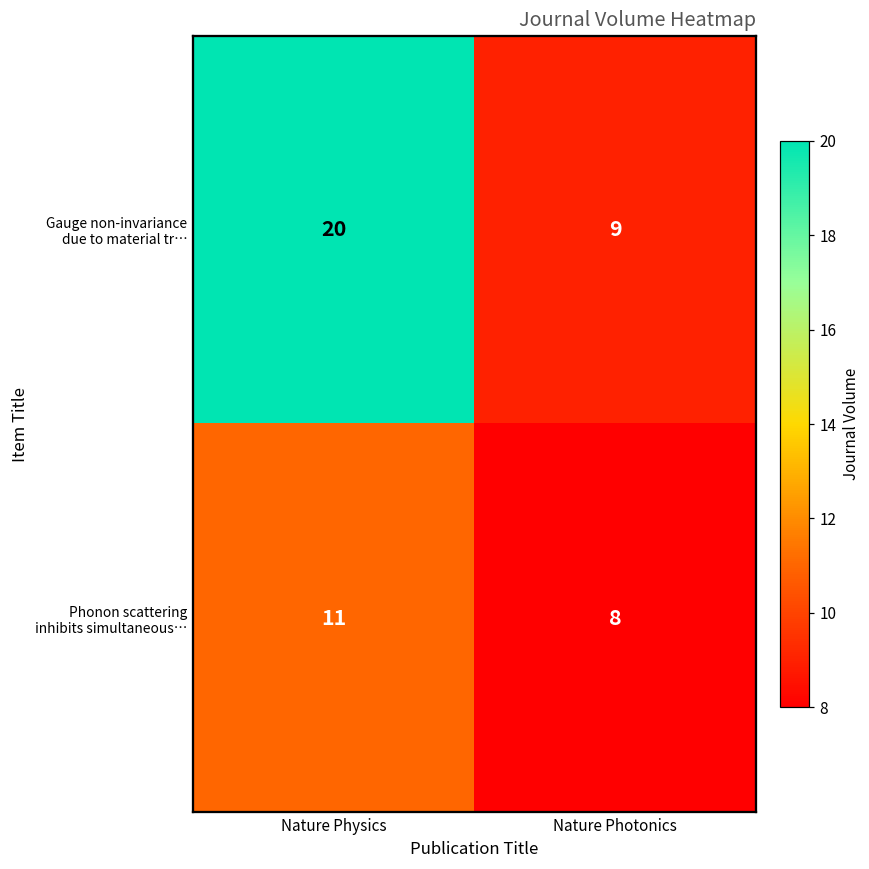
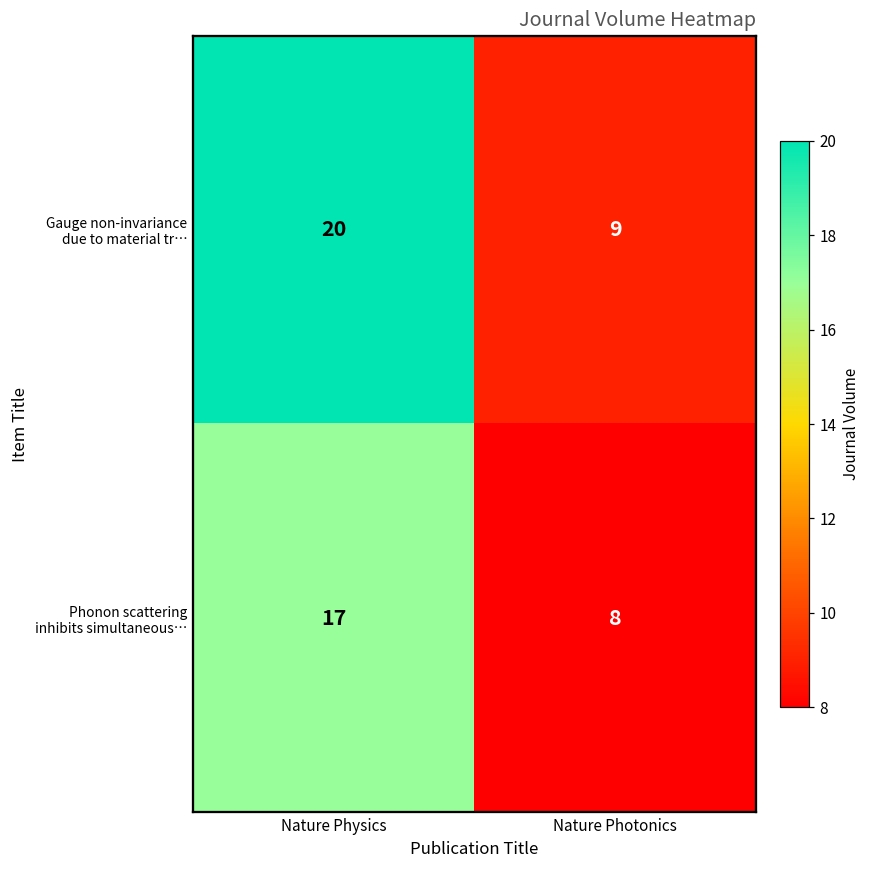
Phonon scattering inhibits simultaneous…, Nature Physics: 11 -> 17
